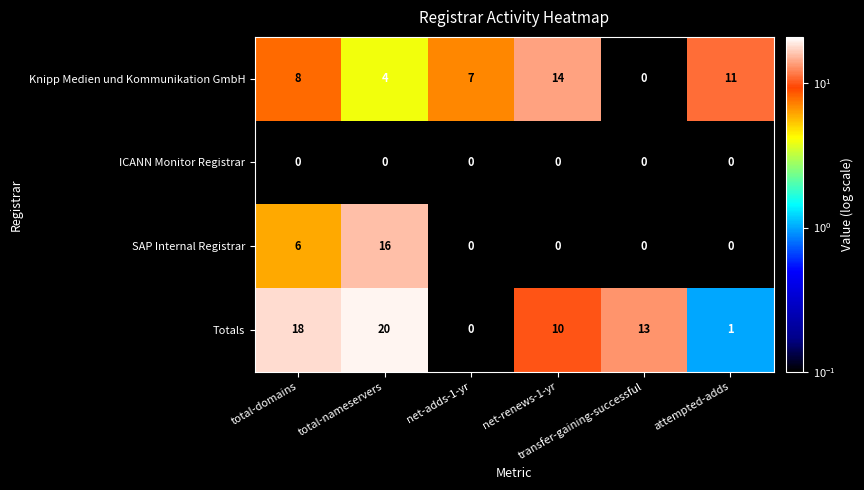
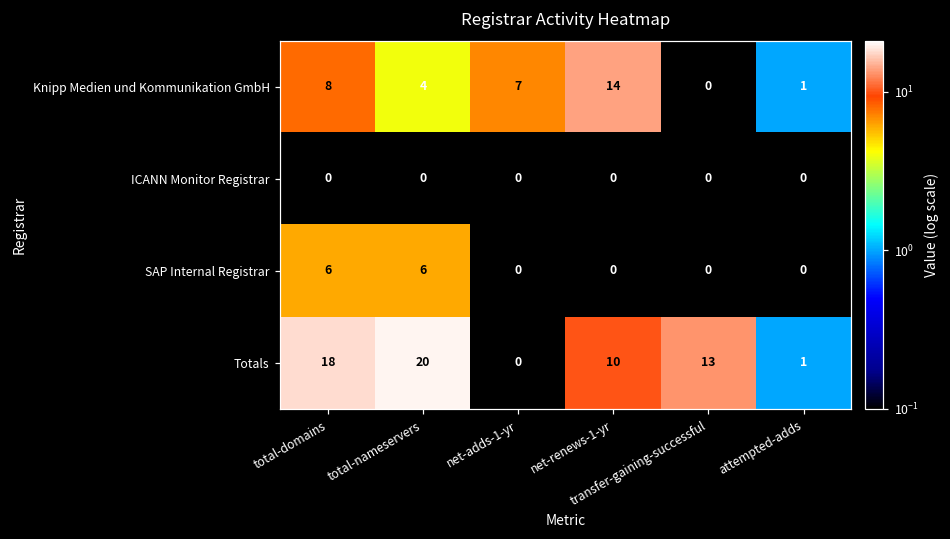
Knipp Medien und Kommunikation GmbH, attempted-adds: 11 -> 1
SAP Internal Registrar, total-nameservers: 16 -> 6
